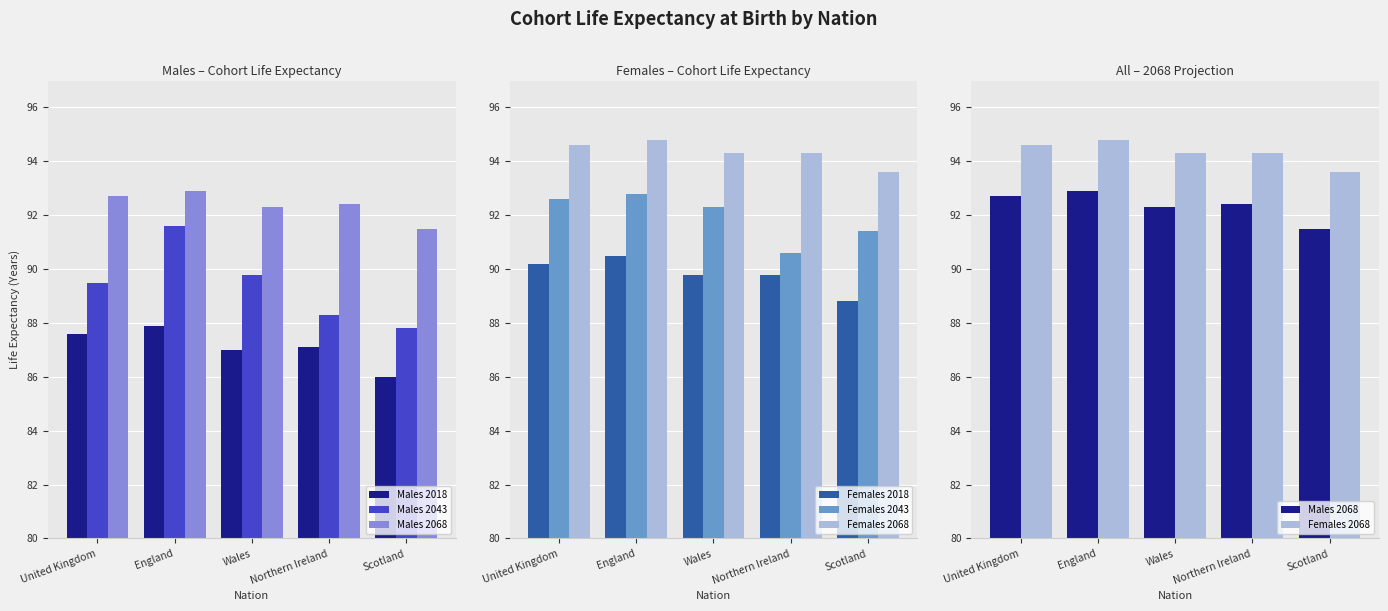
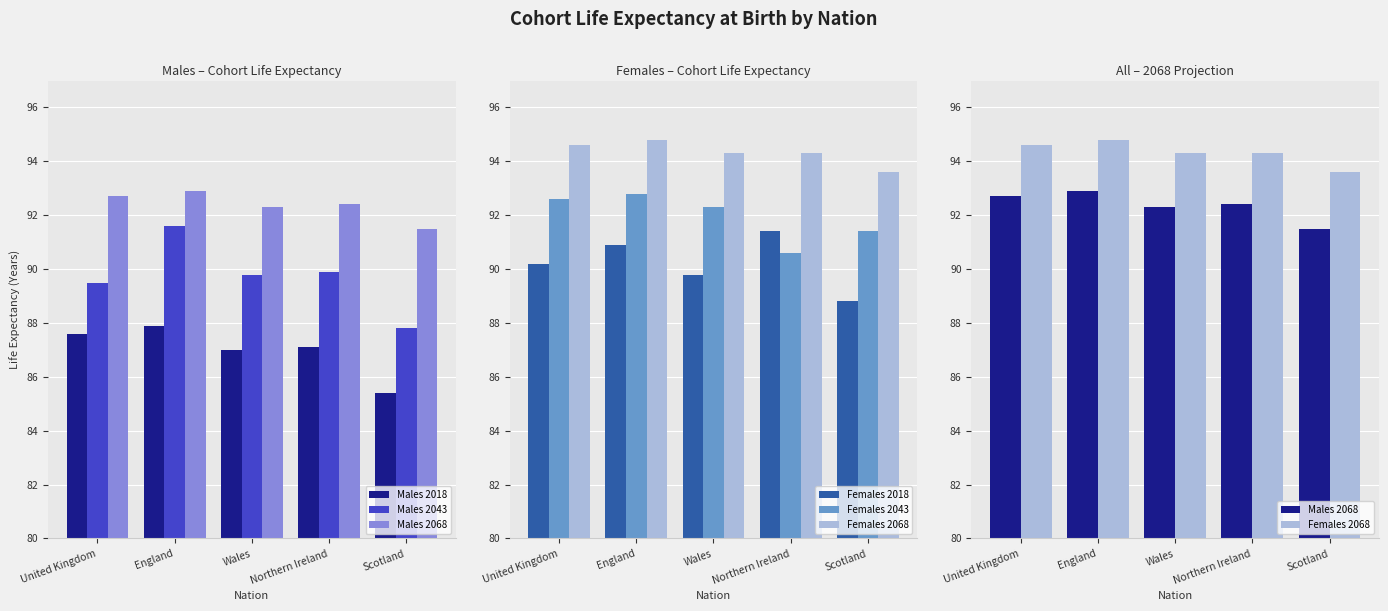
Males – Cohort Life Expectancy, Males 2043, Northern Ireland: 88.3 -> 89.9
Males – Cohort Life Expectancy, Males 2018, Scotland: 86.0 -> 85.4
Females – Cohort Life Expectancy, Females 2018, England: 90.5 -> 90.9
Females – Cohort Life Expectancy, Females 2018, Northern Ireland: 89.8 -> 91.4
